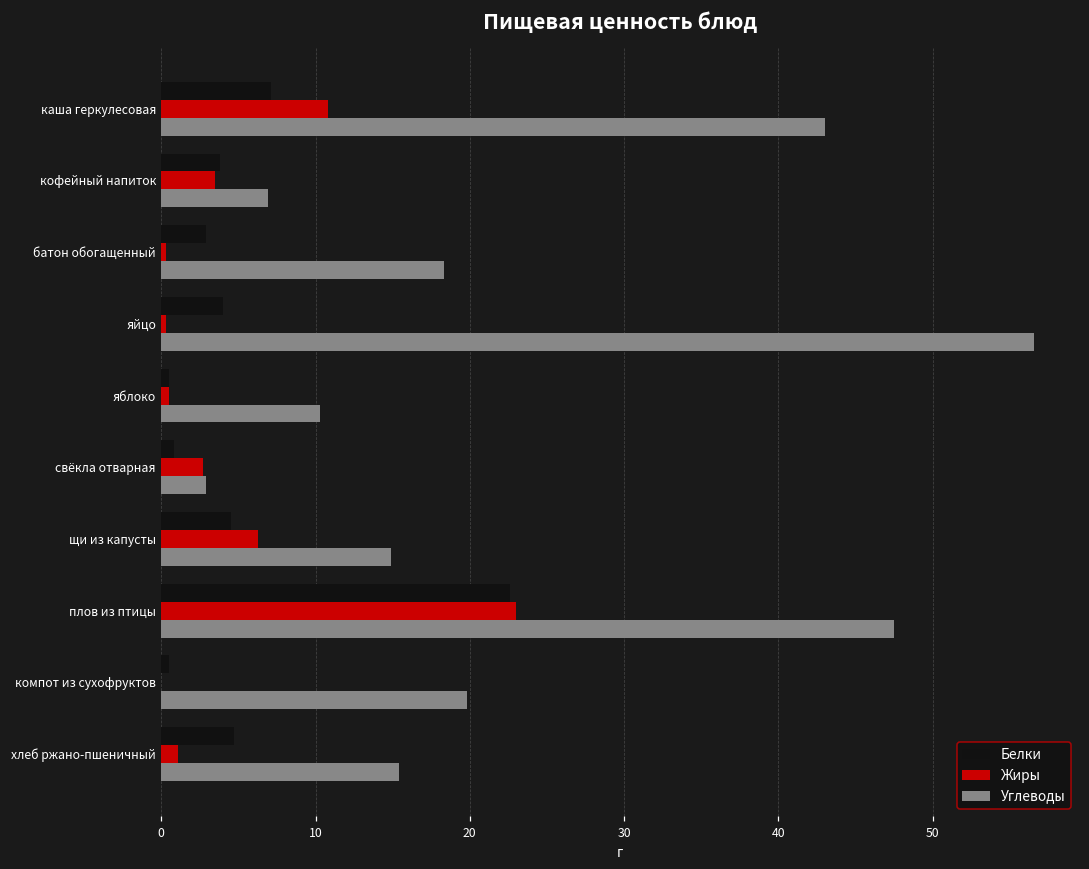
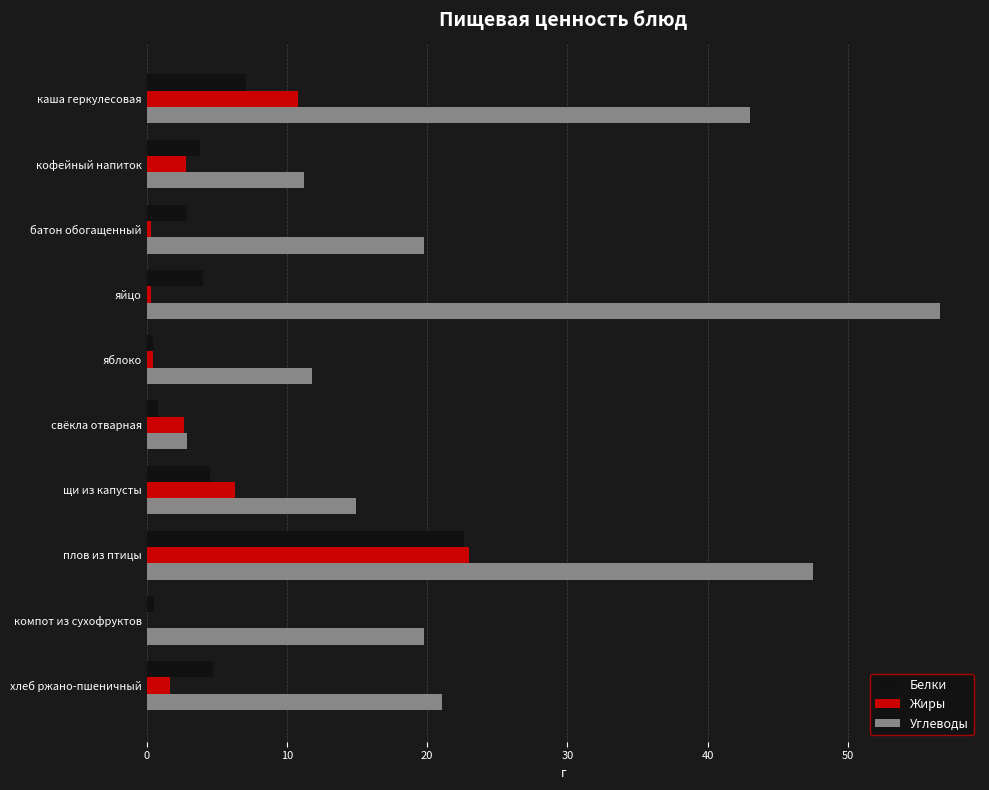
Жиры, кофейный напиток: 3.5 -> 2.8
Углеводы, кофейный напиток: 6.9 -> 11.2
Углеводы, батон обогащенный: 18.3 -> 19.8
Углеводы, яблоко: 10.3 -> 11.8
Жиры, хлеб ржано-пшеничный: 1.1 -> 1.7
Углеводы, хлеб ржано-пшеничный: 15.4 -> 21.1
